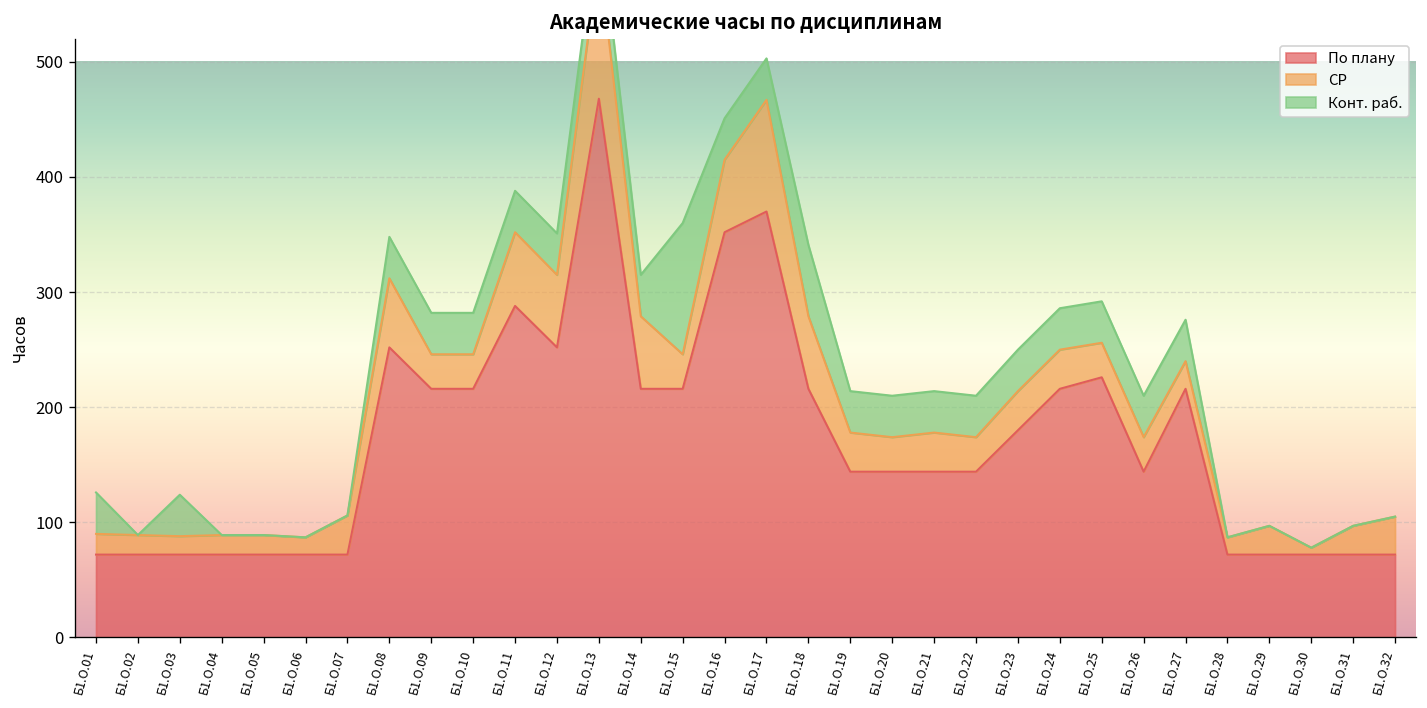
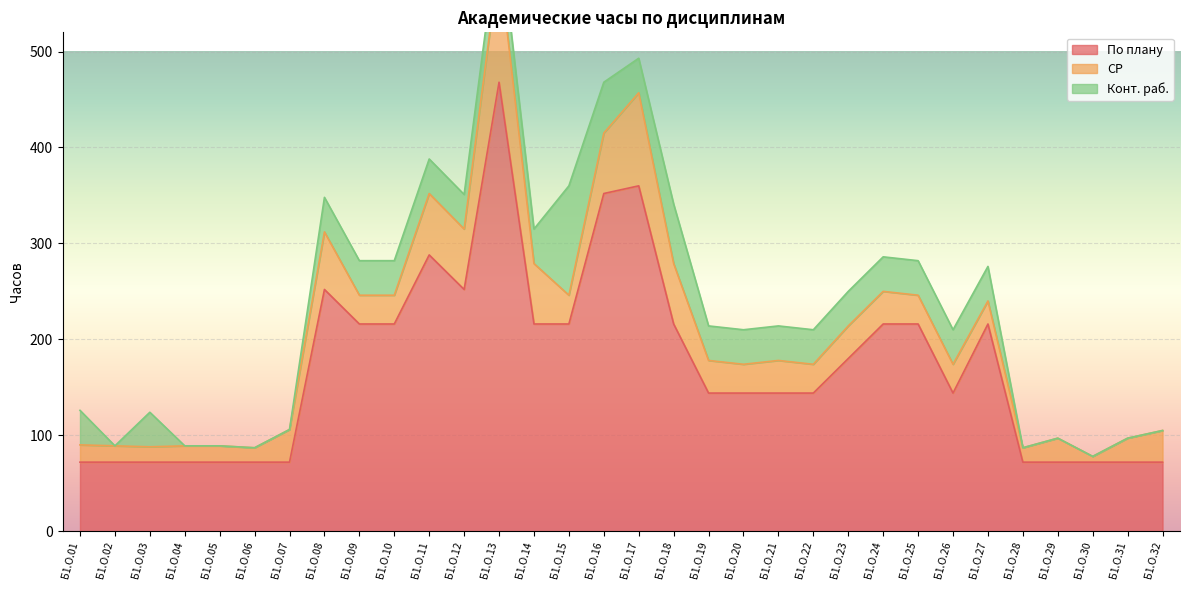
Конт. раб., Б1.О.16: 40 -> 50
По плану, Б1.О.17: 370 -> 360
По плану, Б1.О.25: 230 -> 220
